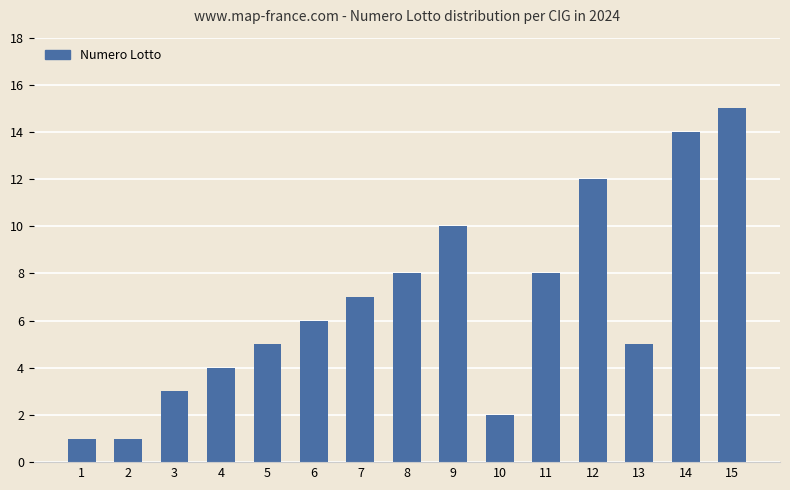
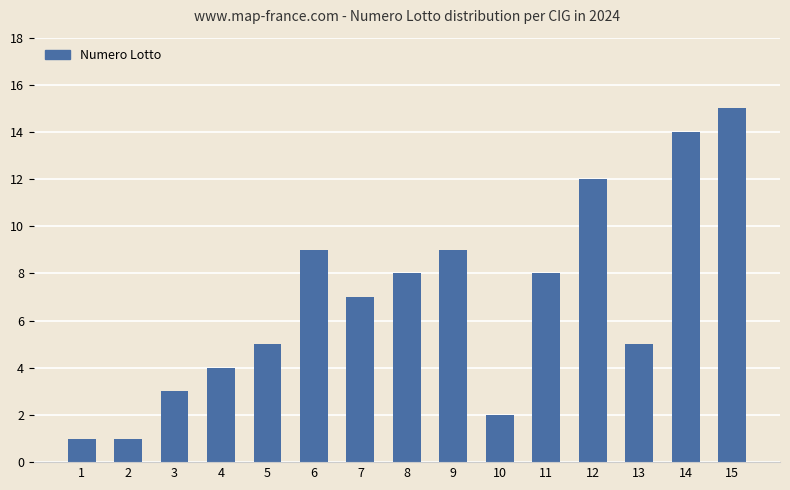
6: 6 -> 9
9: 10 -> 9
